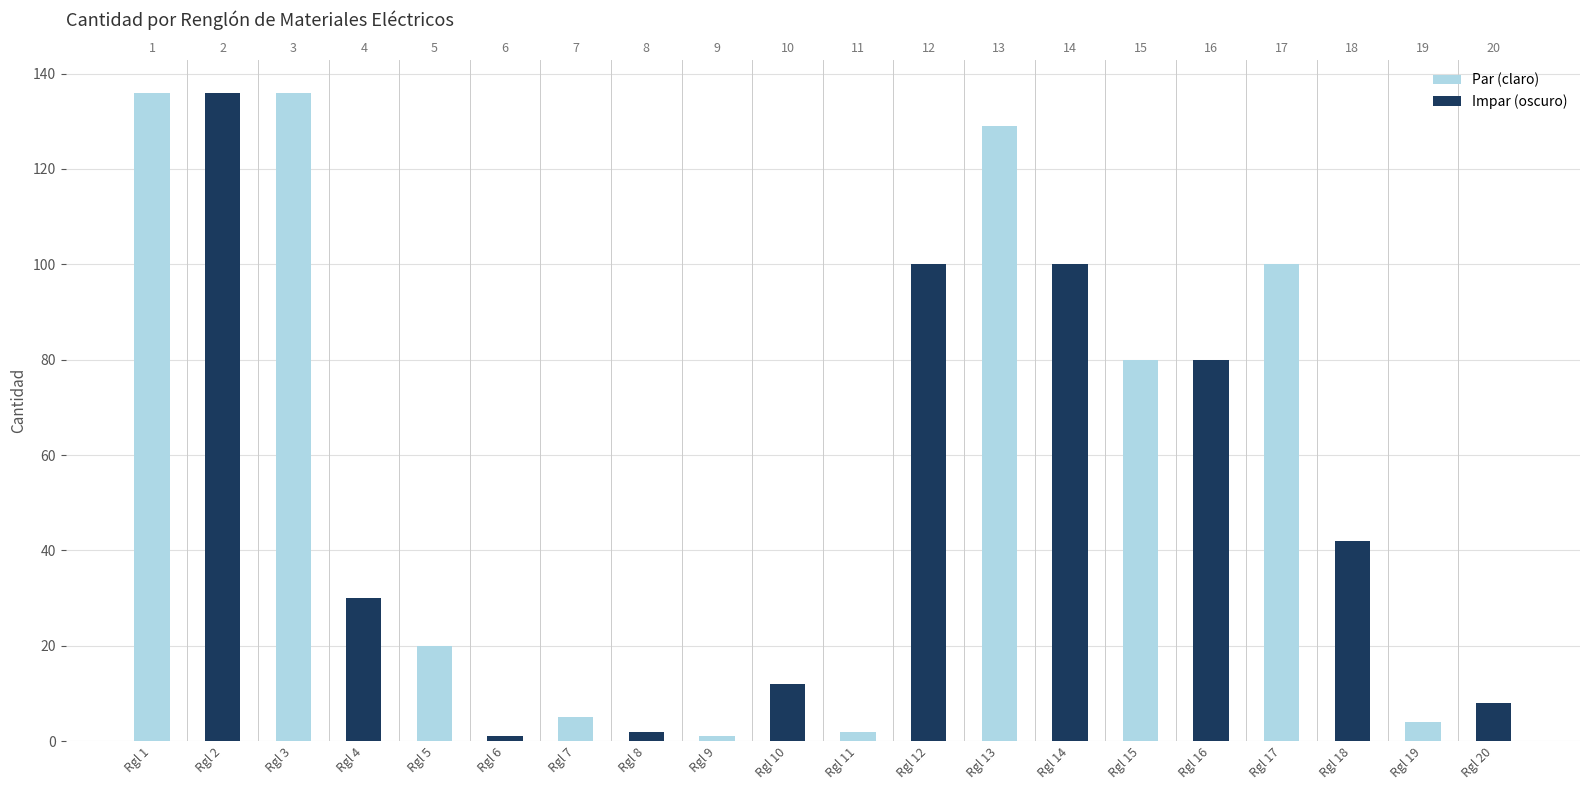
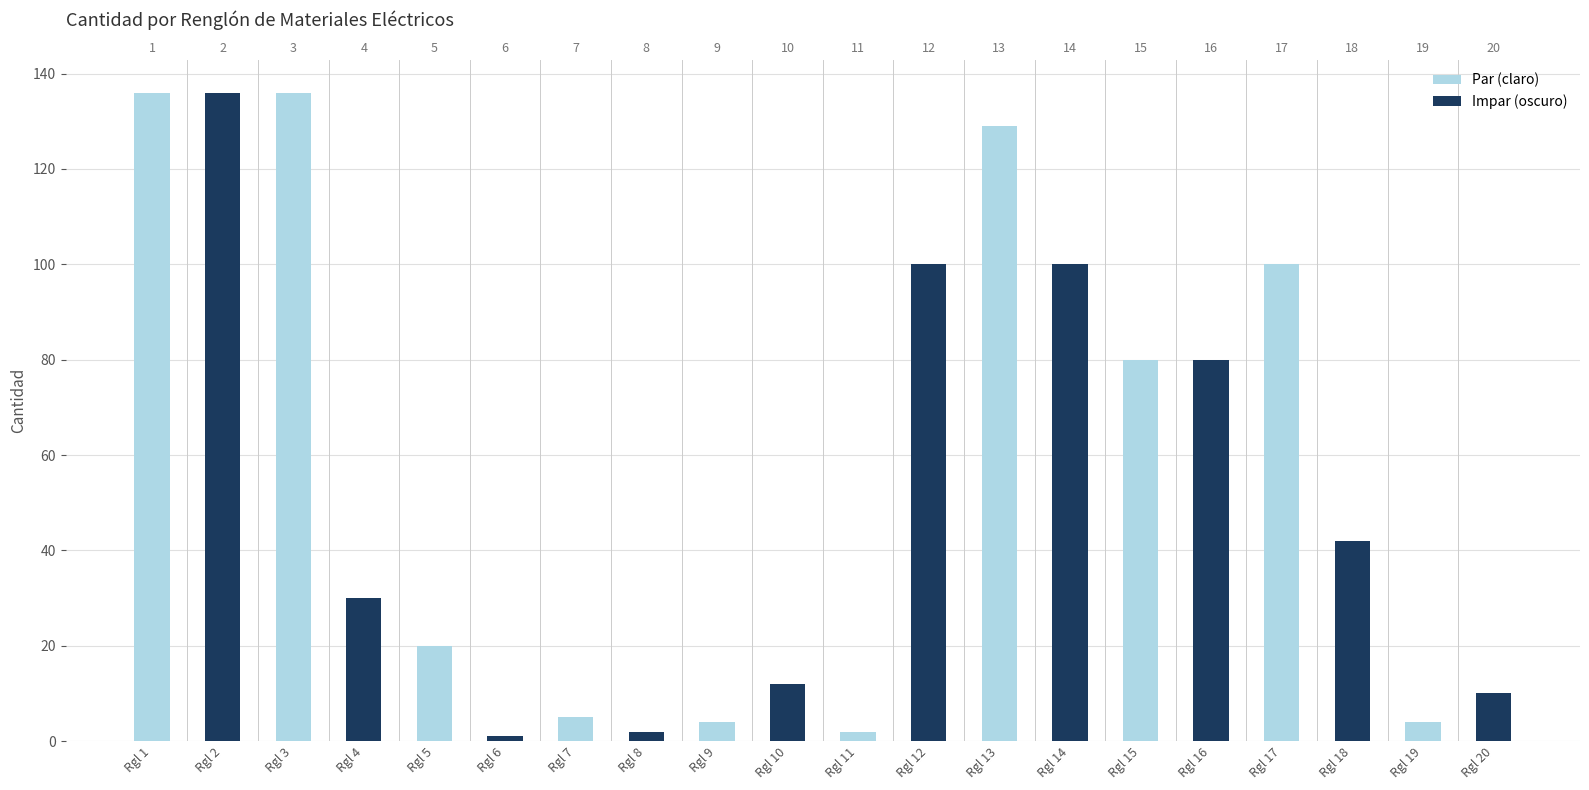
Rgl 9: 1 -> 4
Rgl 20: 8 -> 10
